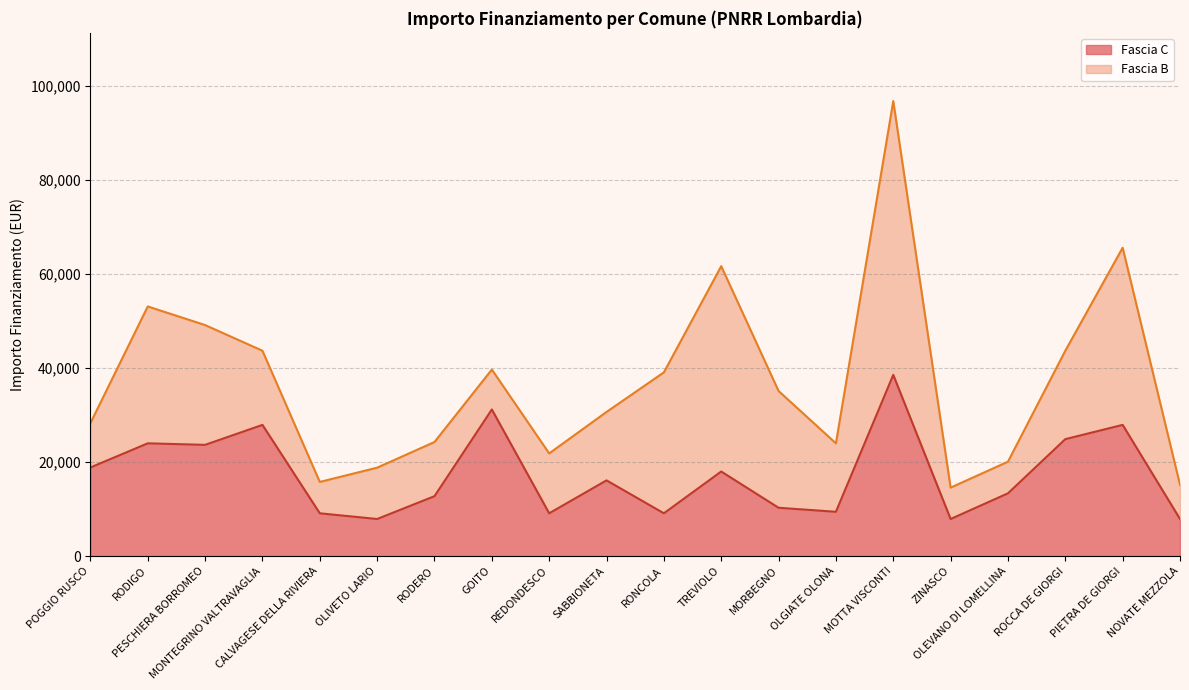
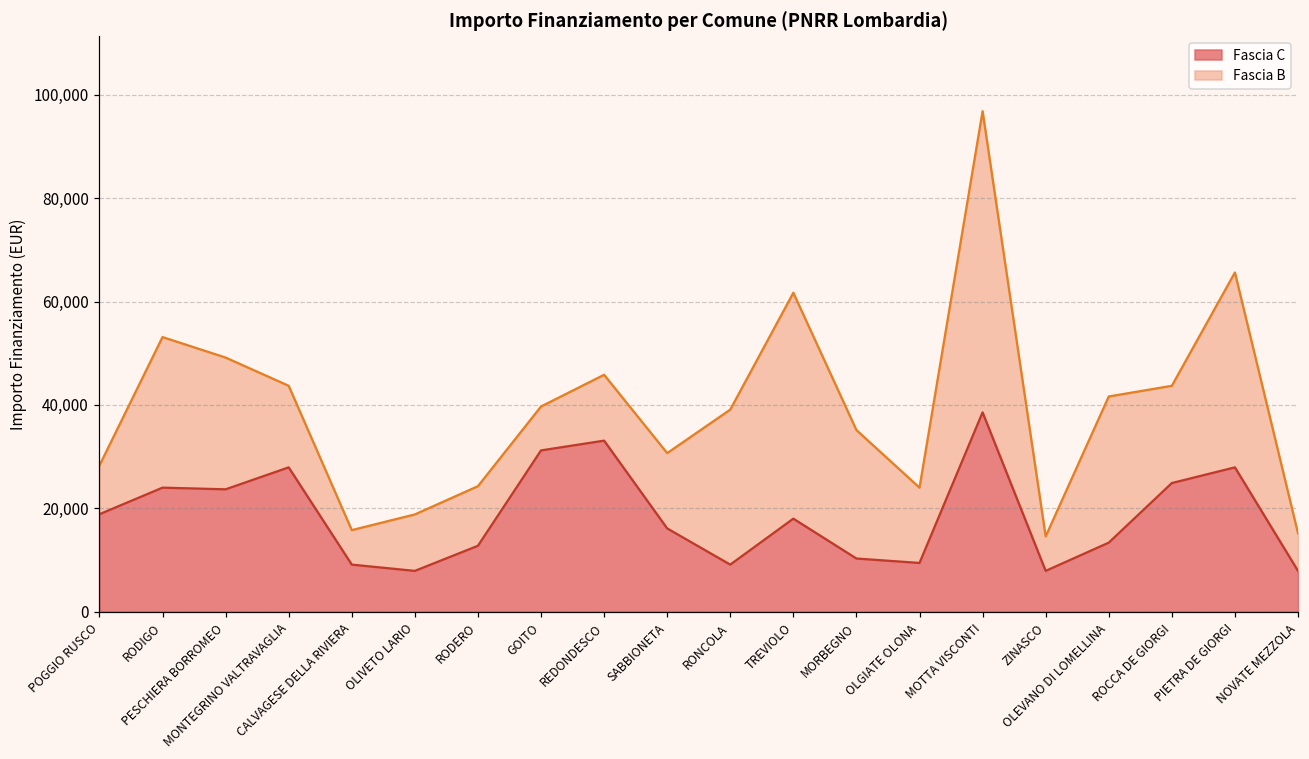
Fascia C, REDONDESCO: 9,000 -> 33,000
Fascia B, OLEVANO DI LOMELLINA: 7,000 -> 28,000
